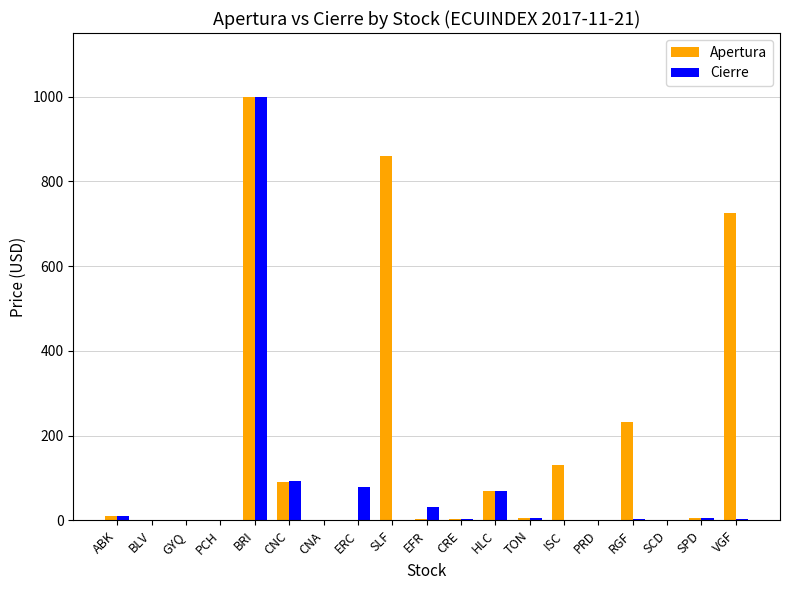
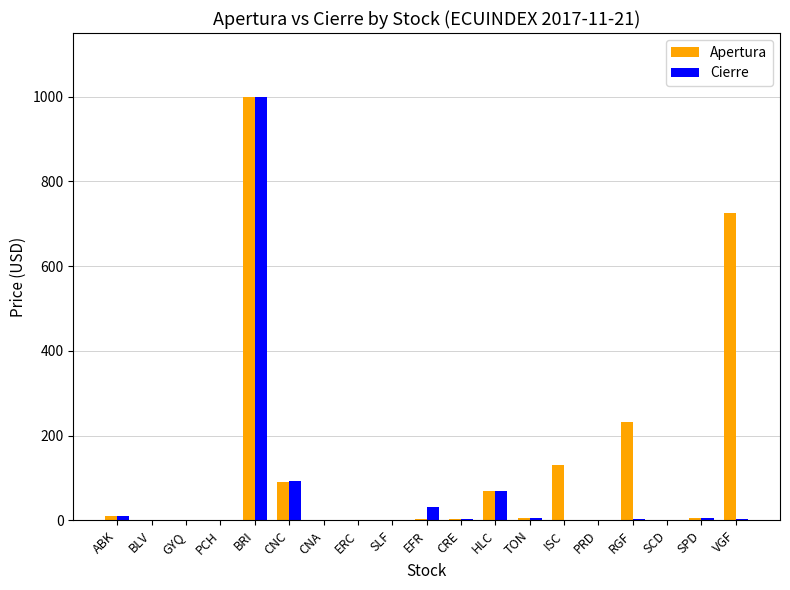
Cierre, ERC: 80 -> 0
Apertura, SLF: 860 -> 0
